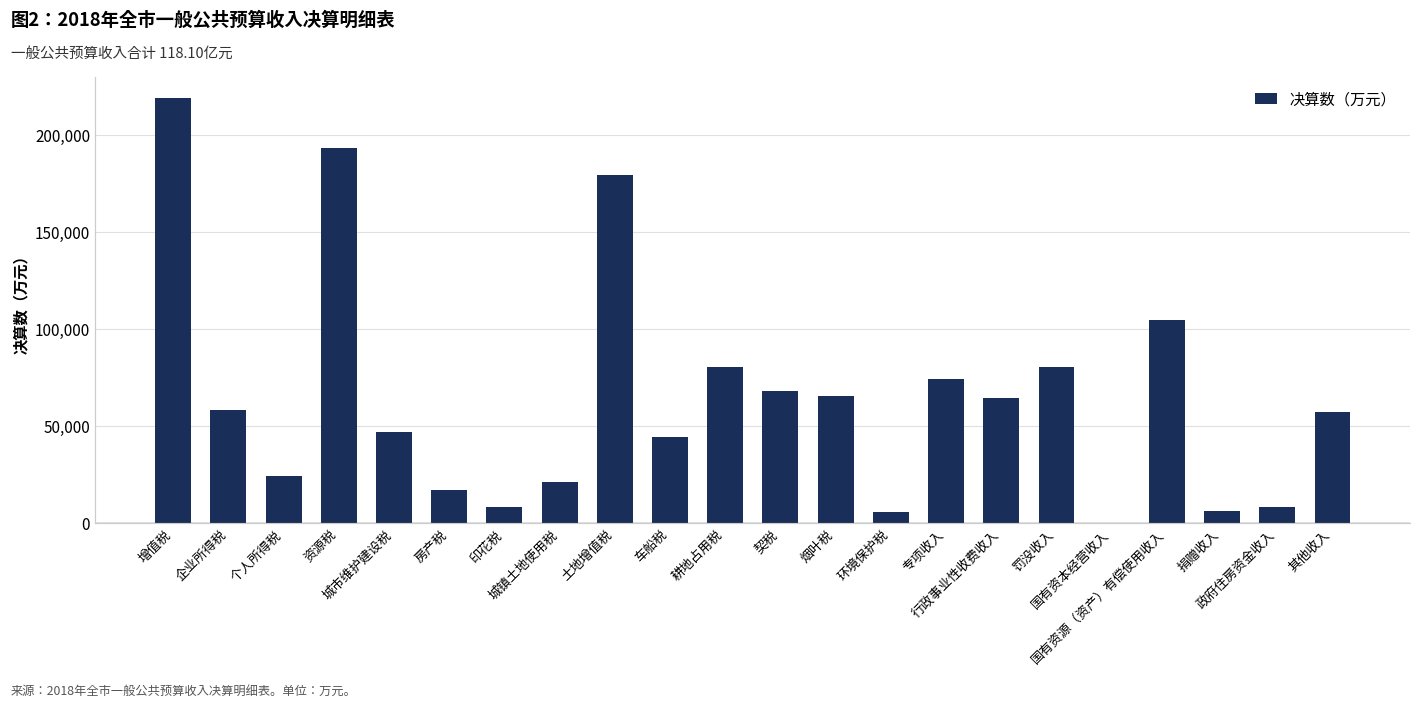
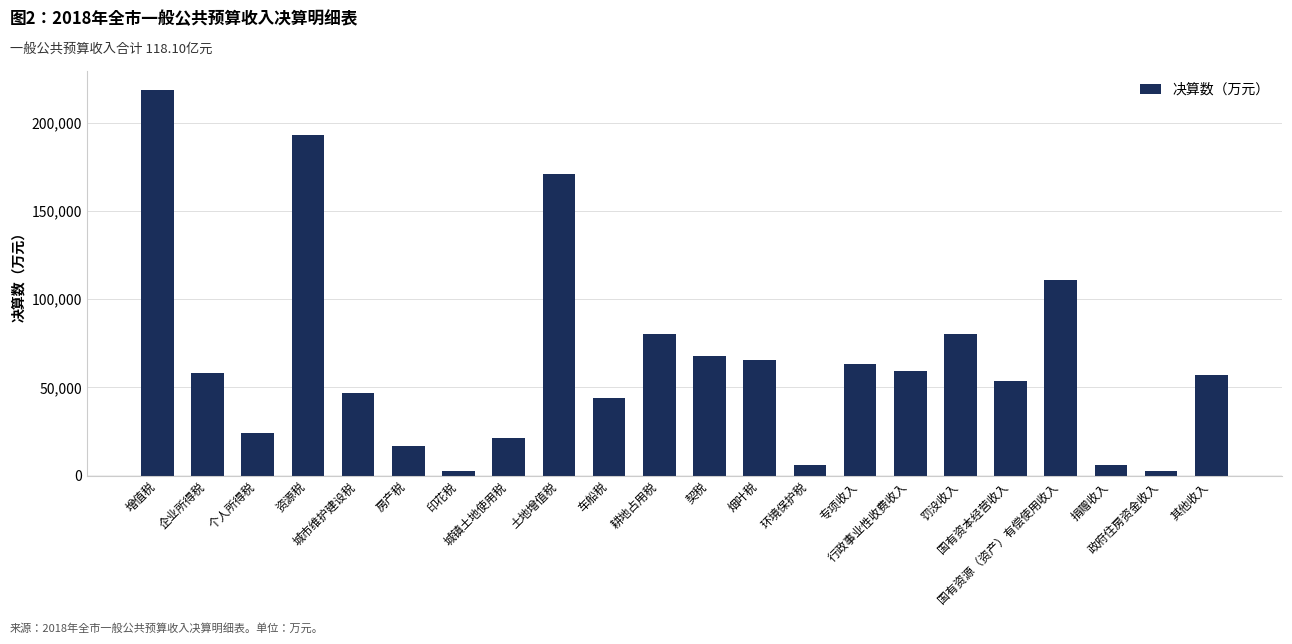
印花税: 8,000 -> 3,000
土地增值税: 179,000 -> 171,000
专项收入: 74,000 -> 64,000
行政事业性收费收入: 64,000 -> 59,000
国有资本经营收入: 0 -> 54,000
国有资源（资产）有偿使用收入: 104,000 -> 111,000
政府住房资金收入: 8,000 -> 3,000
